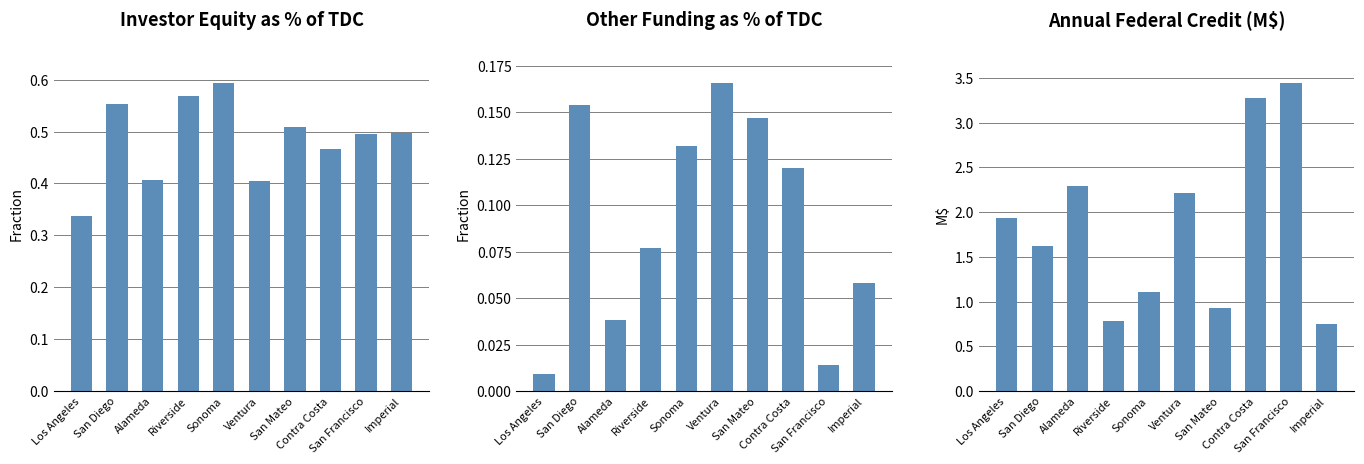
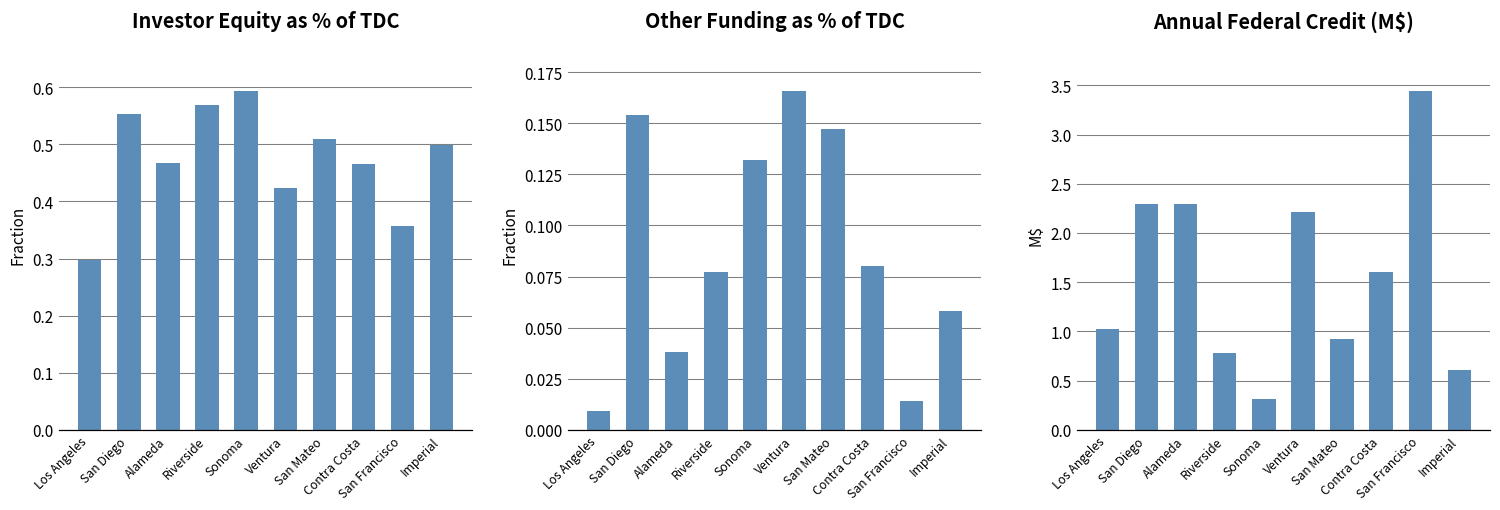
Investor Equity as % of TDC, Los Angeles: 0.34 -> 0.30
Investor Equity as % of TDC, Alameda: 0.41 -> 0.47
Investor Equity as % of TDC, Ventura: 0.41 -> 0.42
Investor Equity as % of TDC, San Francisco: 0.50 -> 0.36
Other Funding as % of TDC, Contra Costa: 0.12 -> 0.08
Annual Federal Credit (M$), Los Angeles: 1.9 -> 1.0
Annual Federal Credit (M$), San Diego: 1.6 -> 2.3
Annual Federal Credit (M$), Sonoma: 1.1 -> 0.3
Annual Federal Credit (M$), Contra Costa: 3.3 -> 1.6
Annual Federal Credit (M$), Imperial: 0.8 -> 0.6
